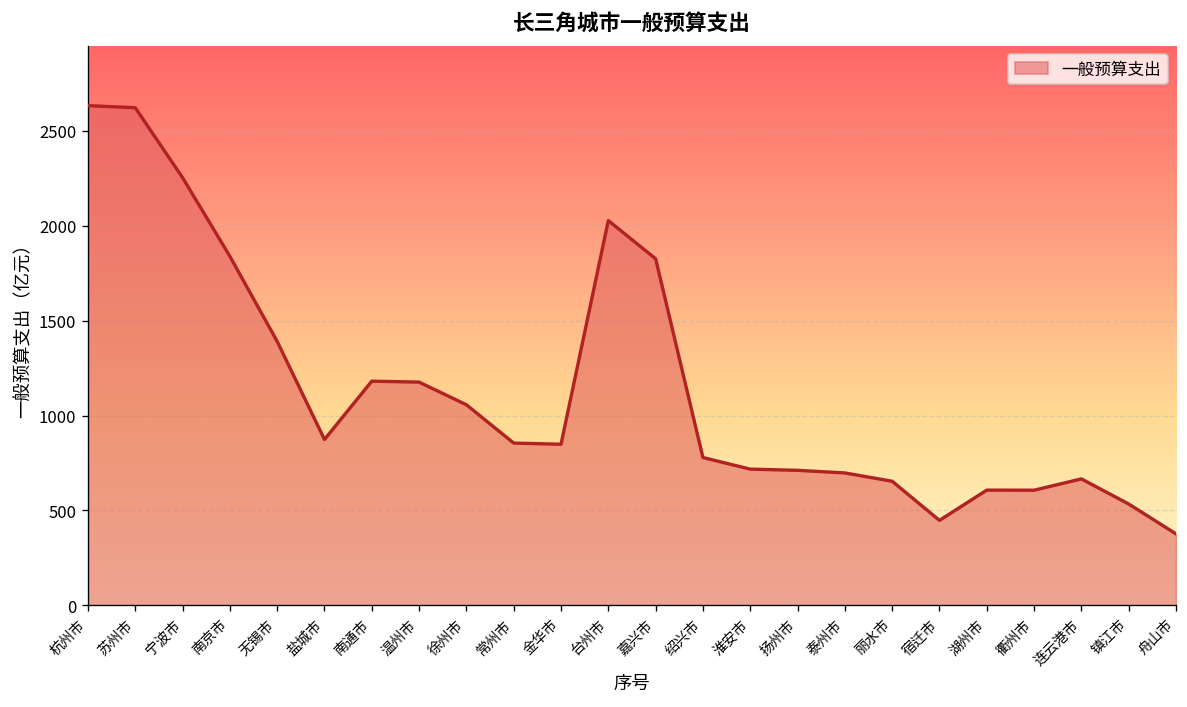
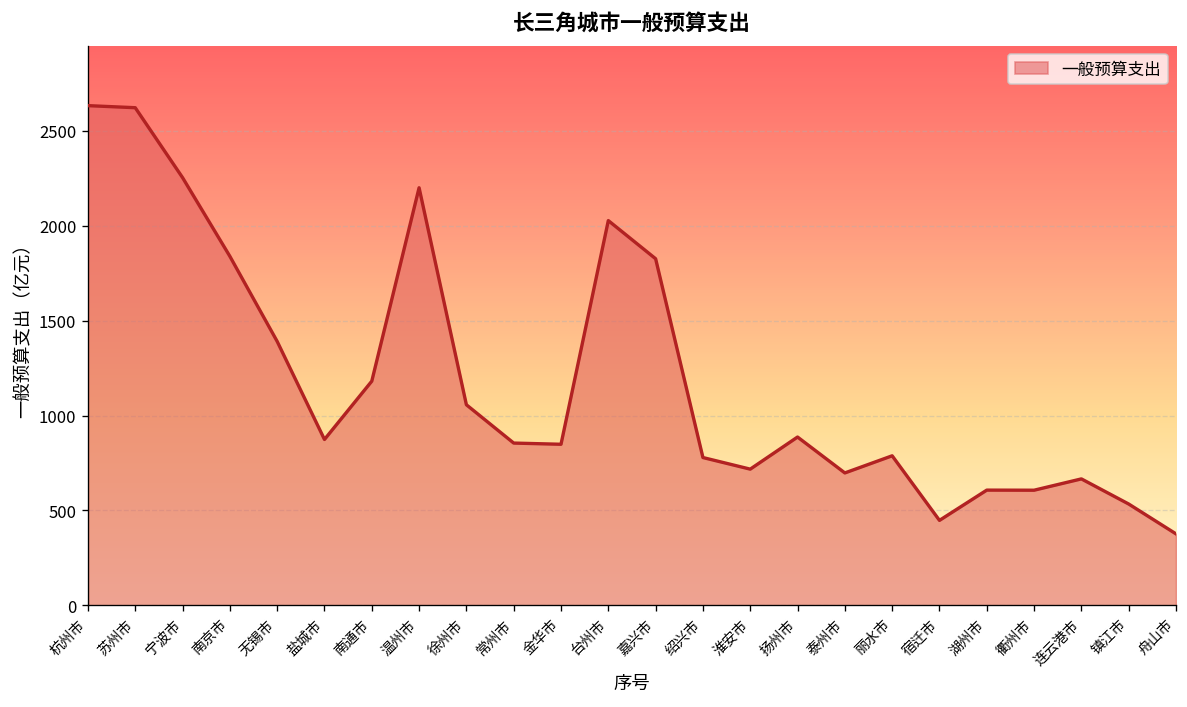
温州市: 1180 -> 2200
扬州市: 710 -> 890
丽水市: 650 -> 790
